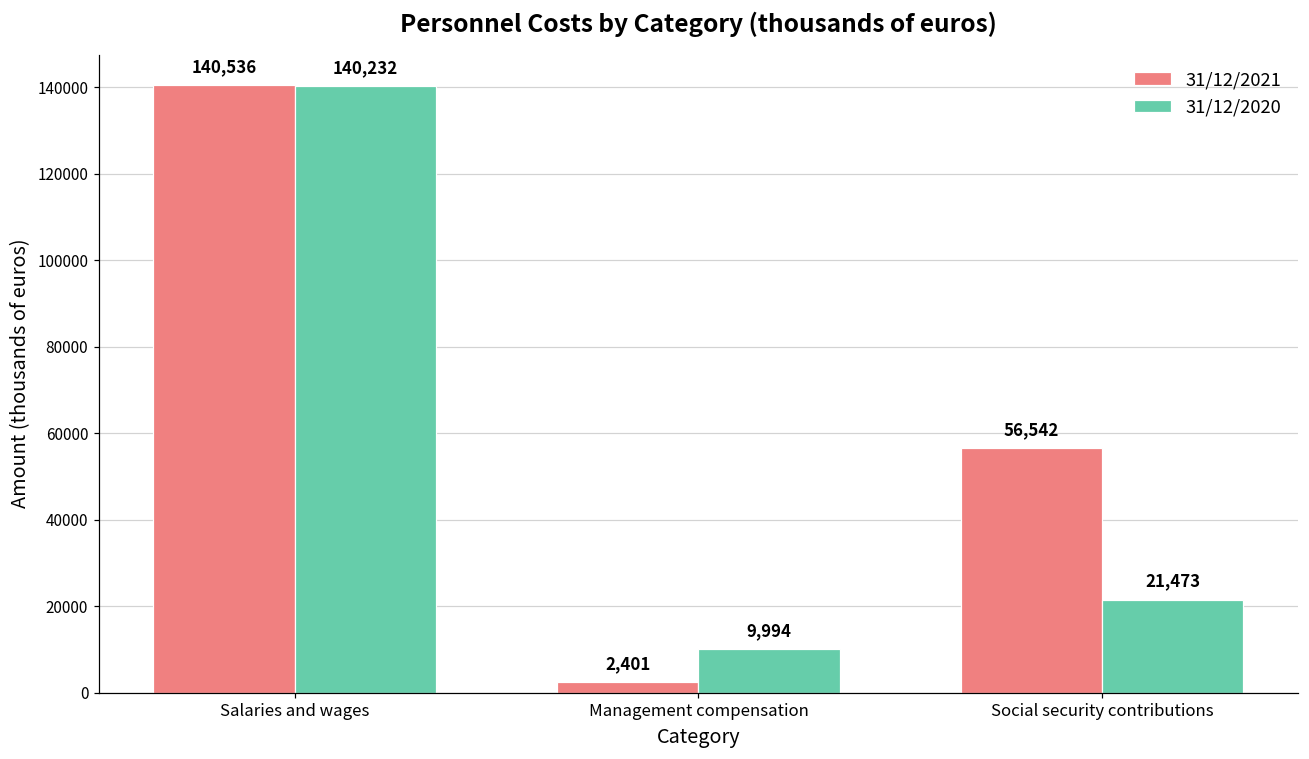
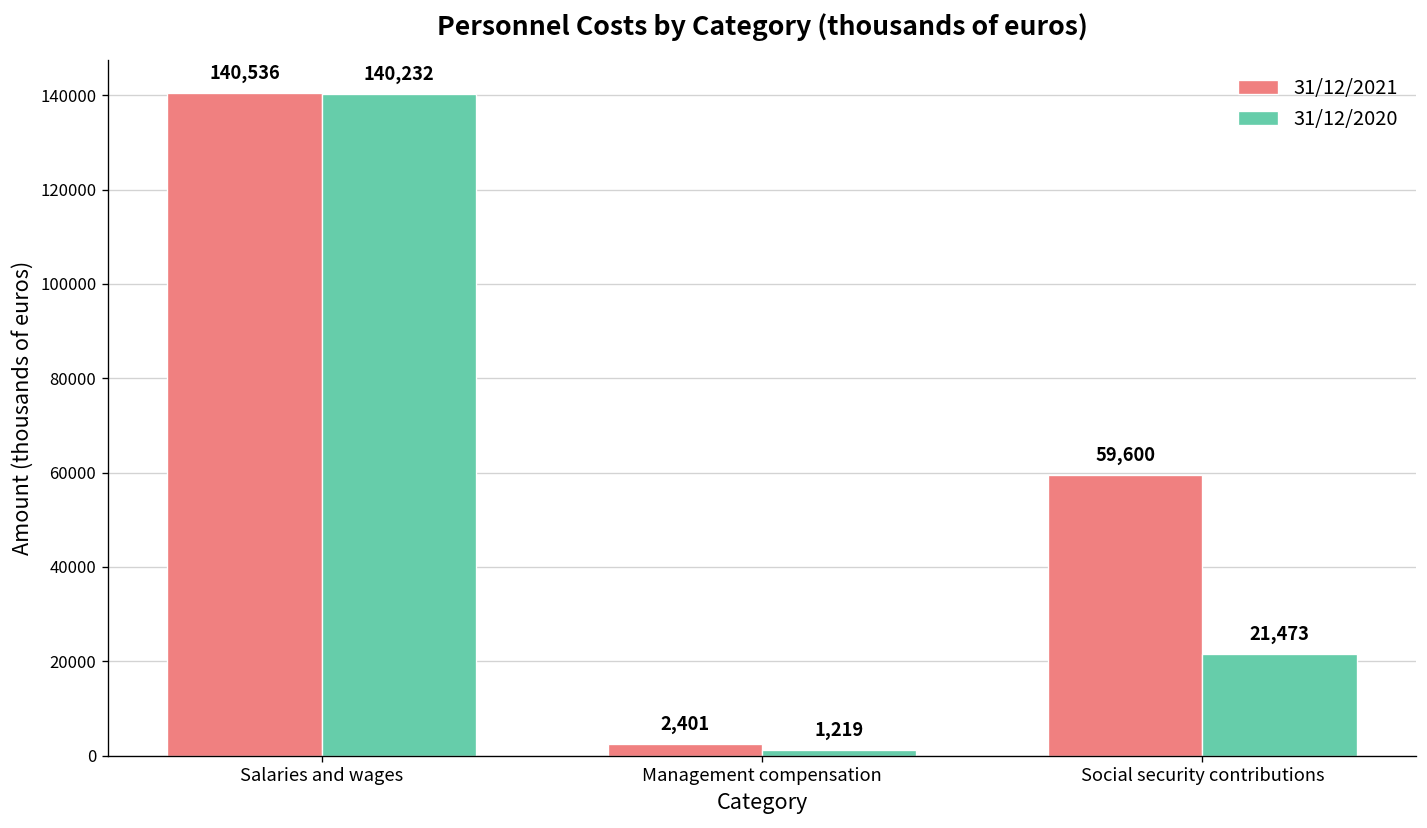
31/12/2020, Management compensation: 9,994 -> 1,219
31/12/2021, Social security contributions: 56,542 -> 59,600
